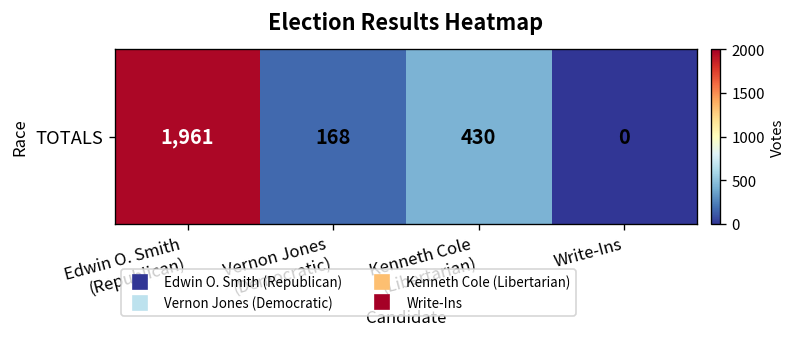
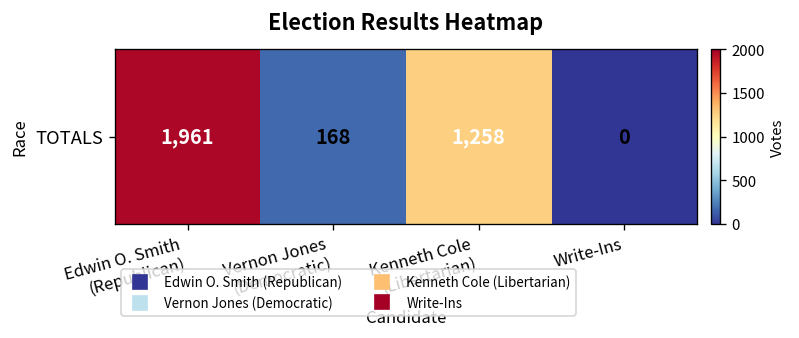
TOTALS, Kenneth Cole (Libertarian): 430 -> 1,258
